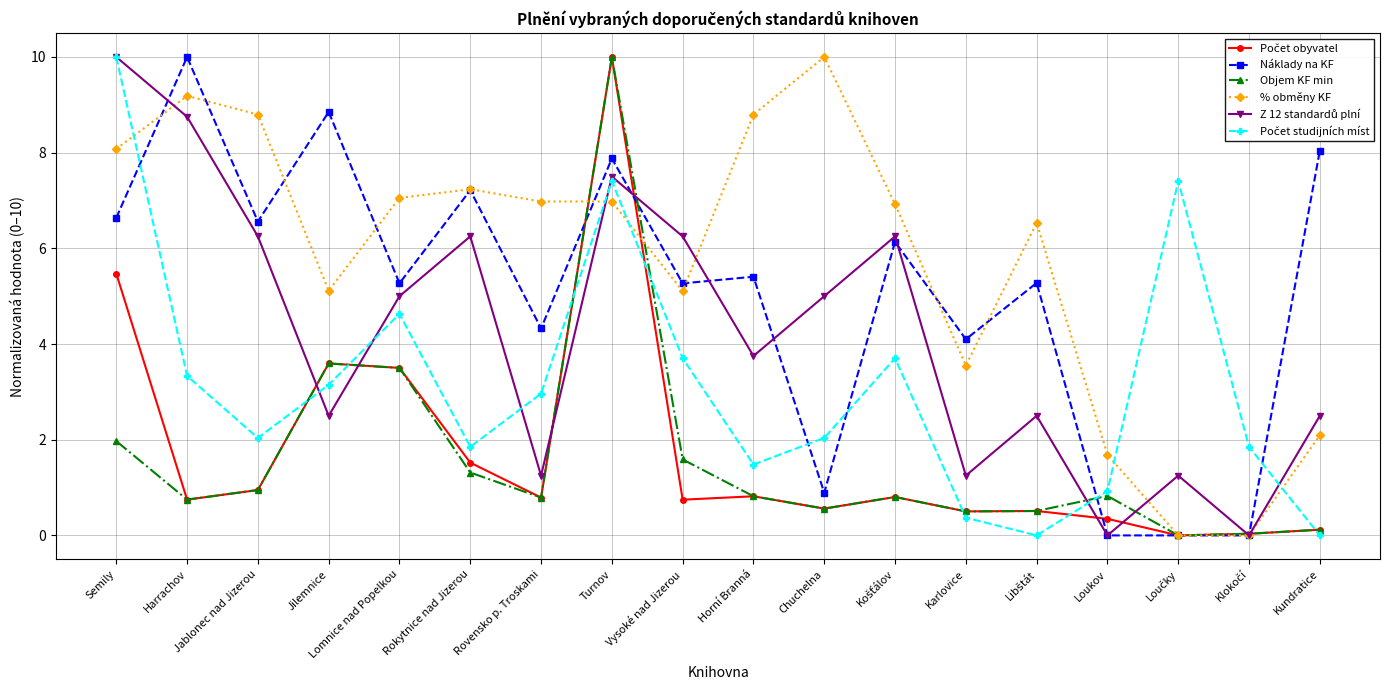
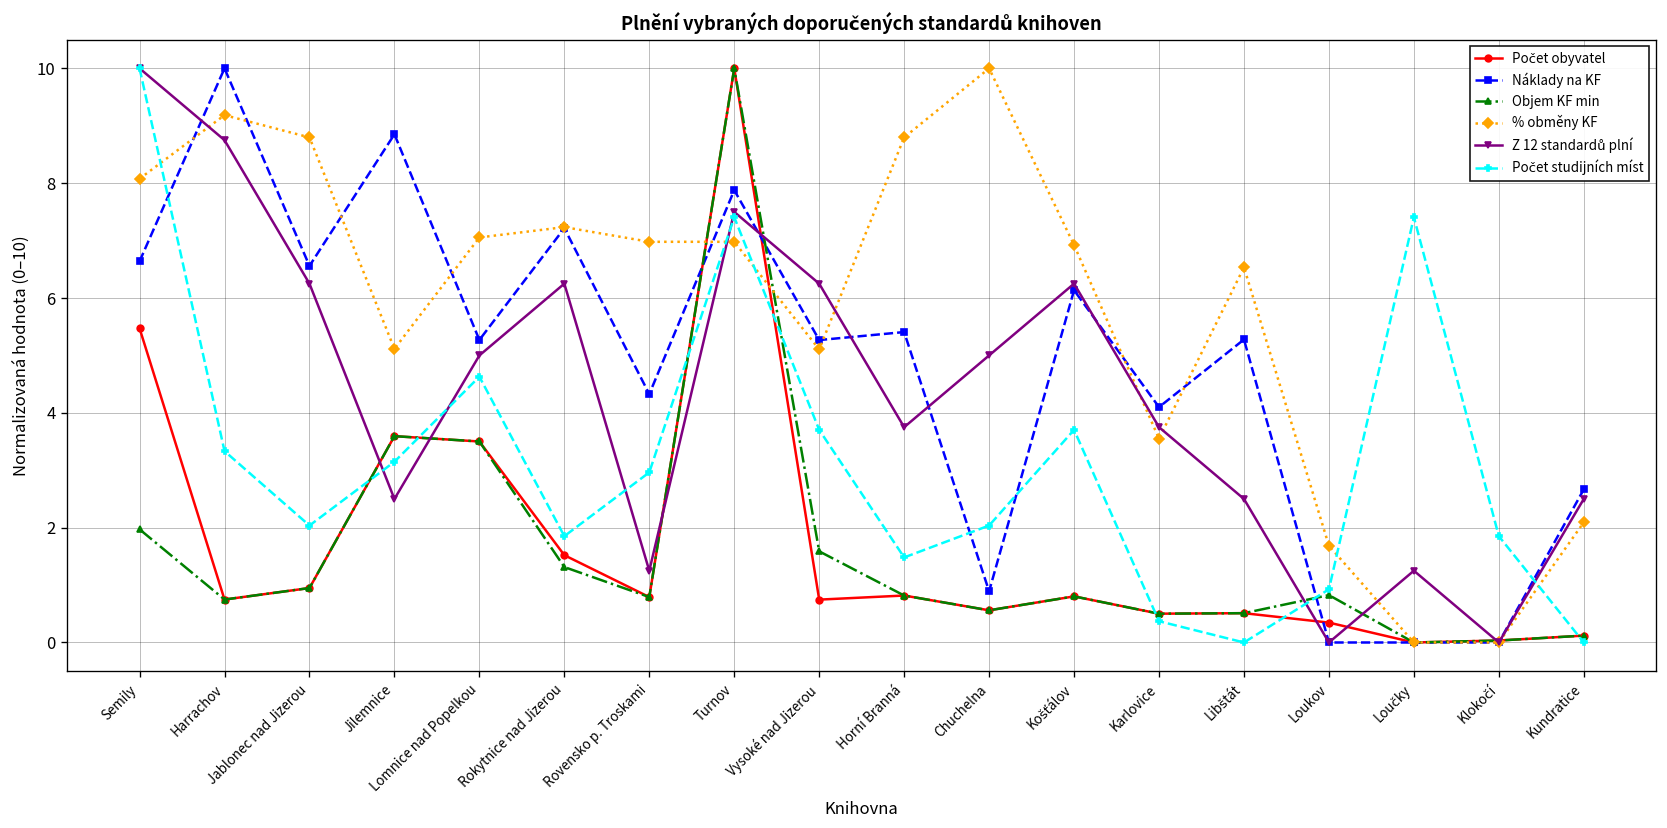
Z 12 standardů plní, Karlovice: 1.3 -> 3.8
Náklady na KF, Kundratice: 8.0 -> 2.7
